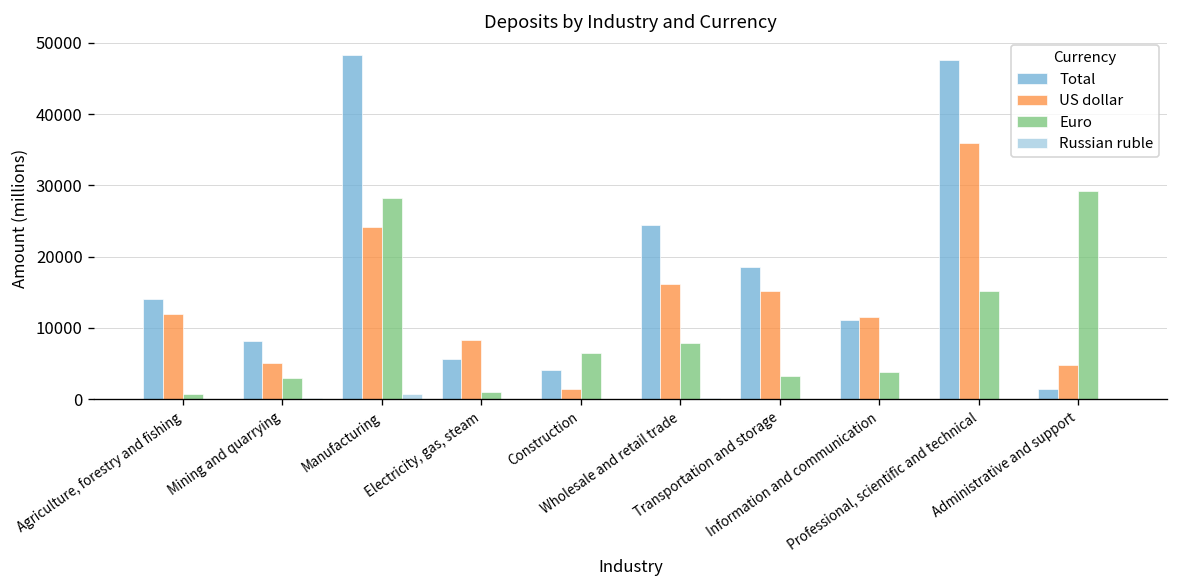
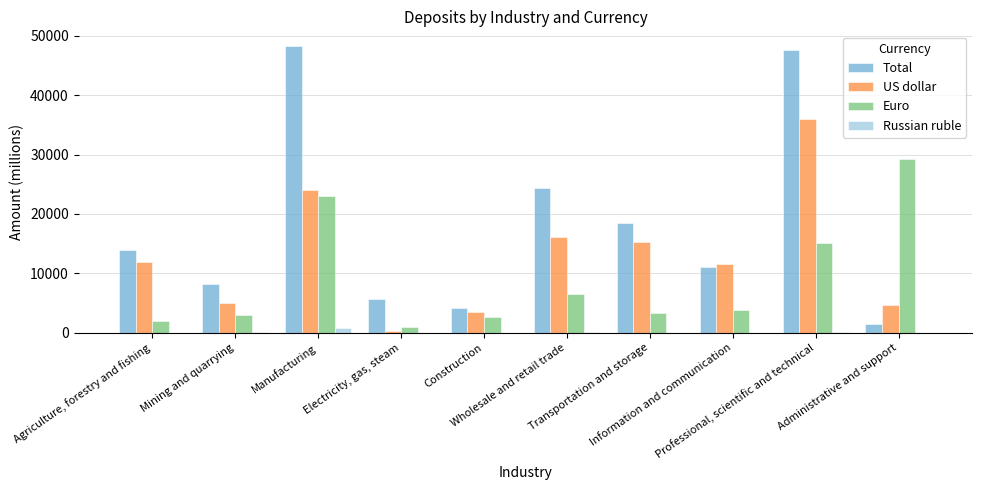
Euro, Agriculture, forestry and fishing: 1000 -> 2000
Euro, Manufacturing: 28000 -> 23000
US dollar, Electricity, gas, steam: 8000 -> 0
US dollar, Construction: 1000 -> 4000
Euro, Construction: 6000 -> 3000
Euro, Wholesale and retail trade: 8000 -> 7000
